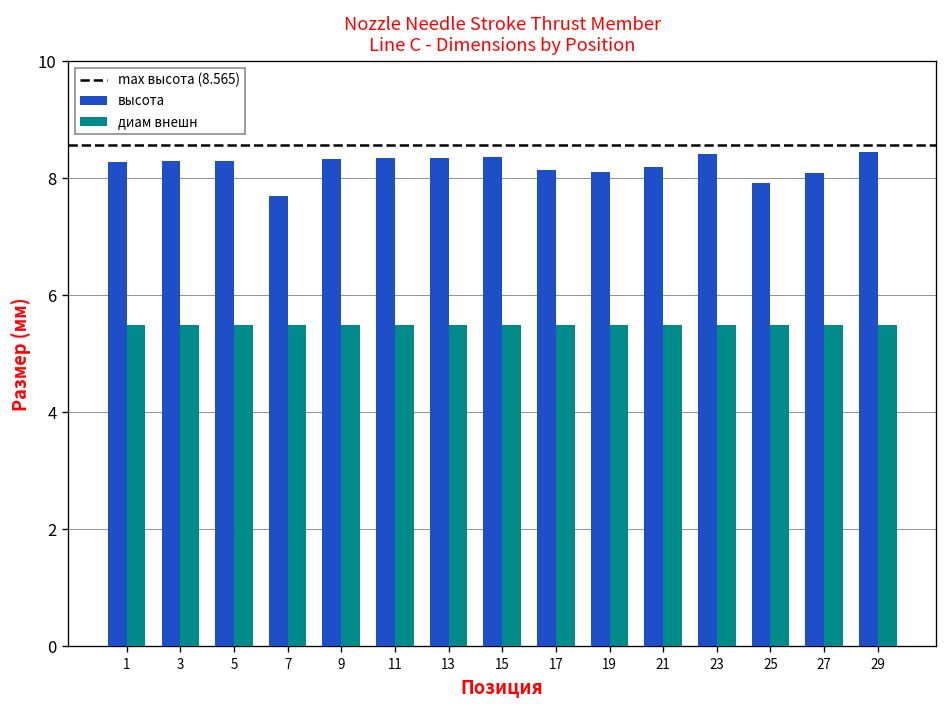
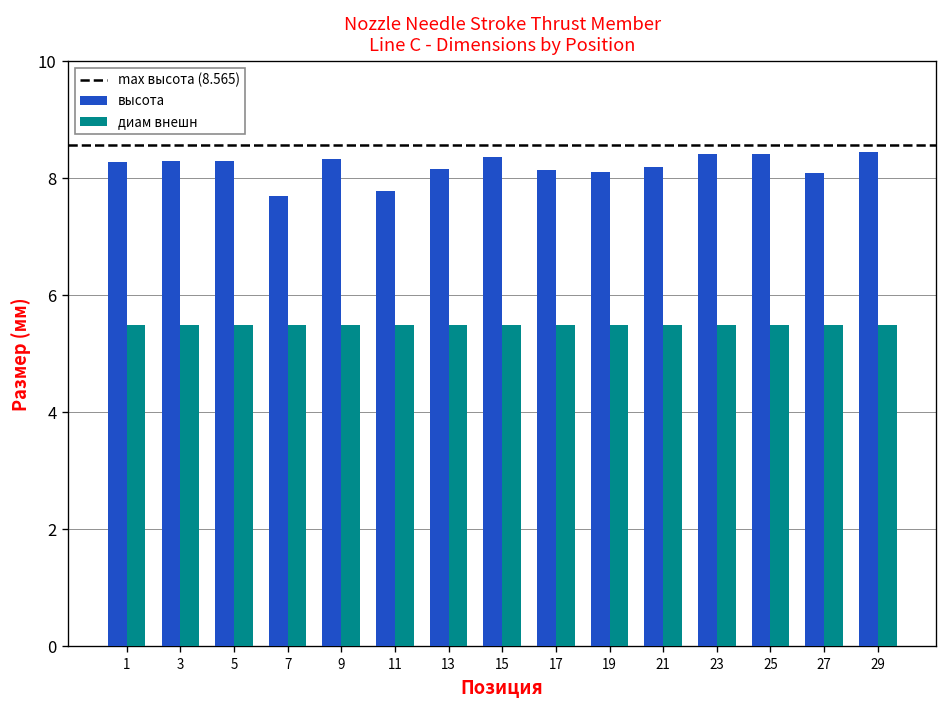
высота, 11: 8.3 -> 7.8
высота, 13: 8.3 -> 8.2
высота, 25: 7.9 -> 8.4
